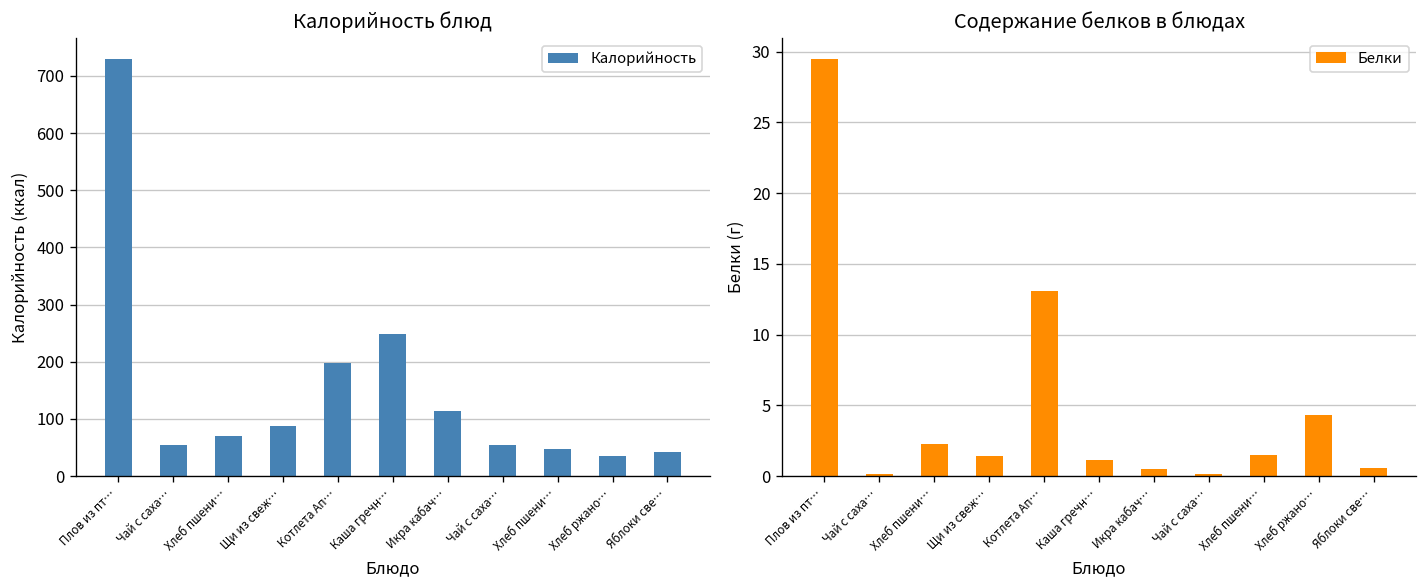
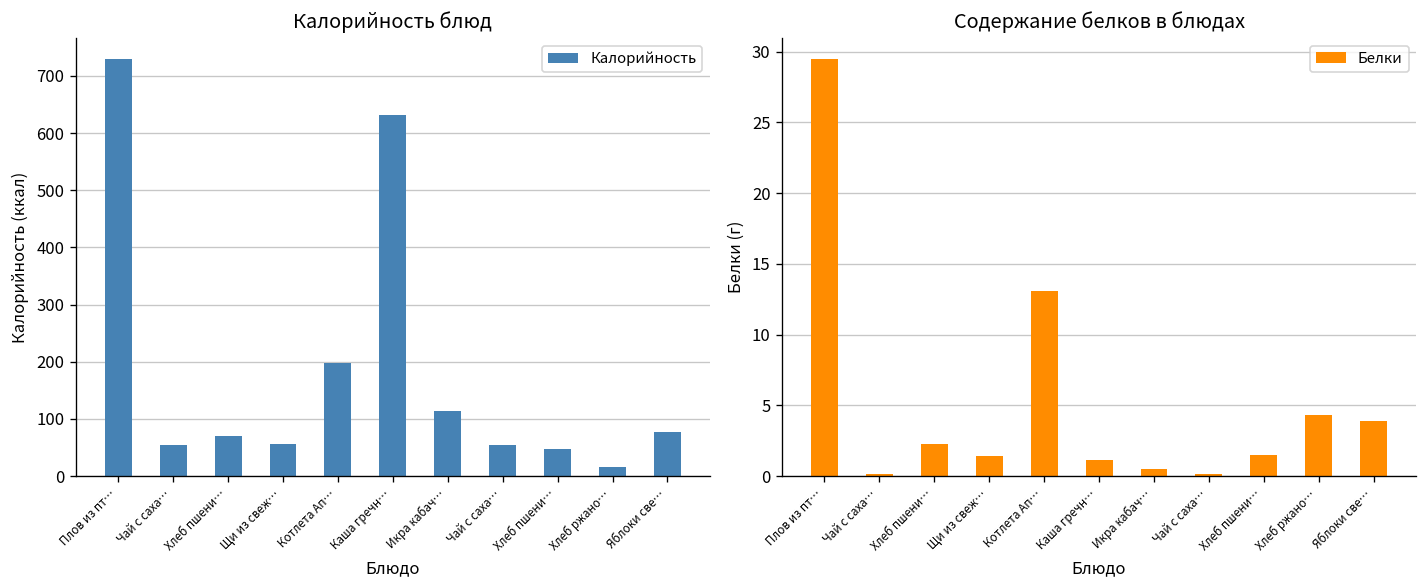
Калорийность блюд, Щи из свеж…: 90 -> 60
Калорийность блюд, Каша гречн…: 250 -> 630
Калорийность блюд, Хлеб ржано…: 30 -> 20
Калорийность блюд, Яблоки све…: 40 -> 80
Содержание белков в блюдах, Яблоки све…: 0.6 -> 3.9
